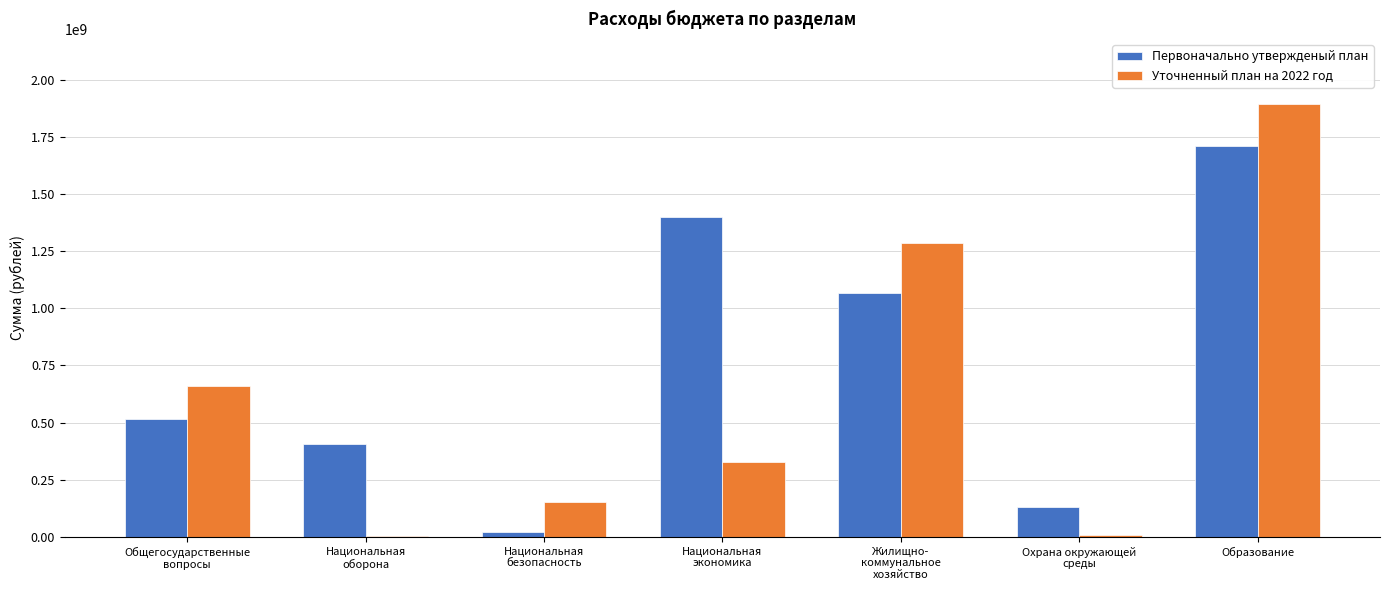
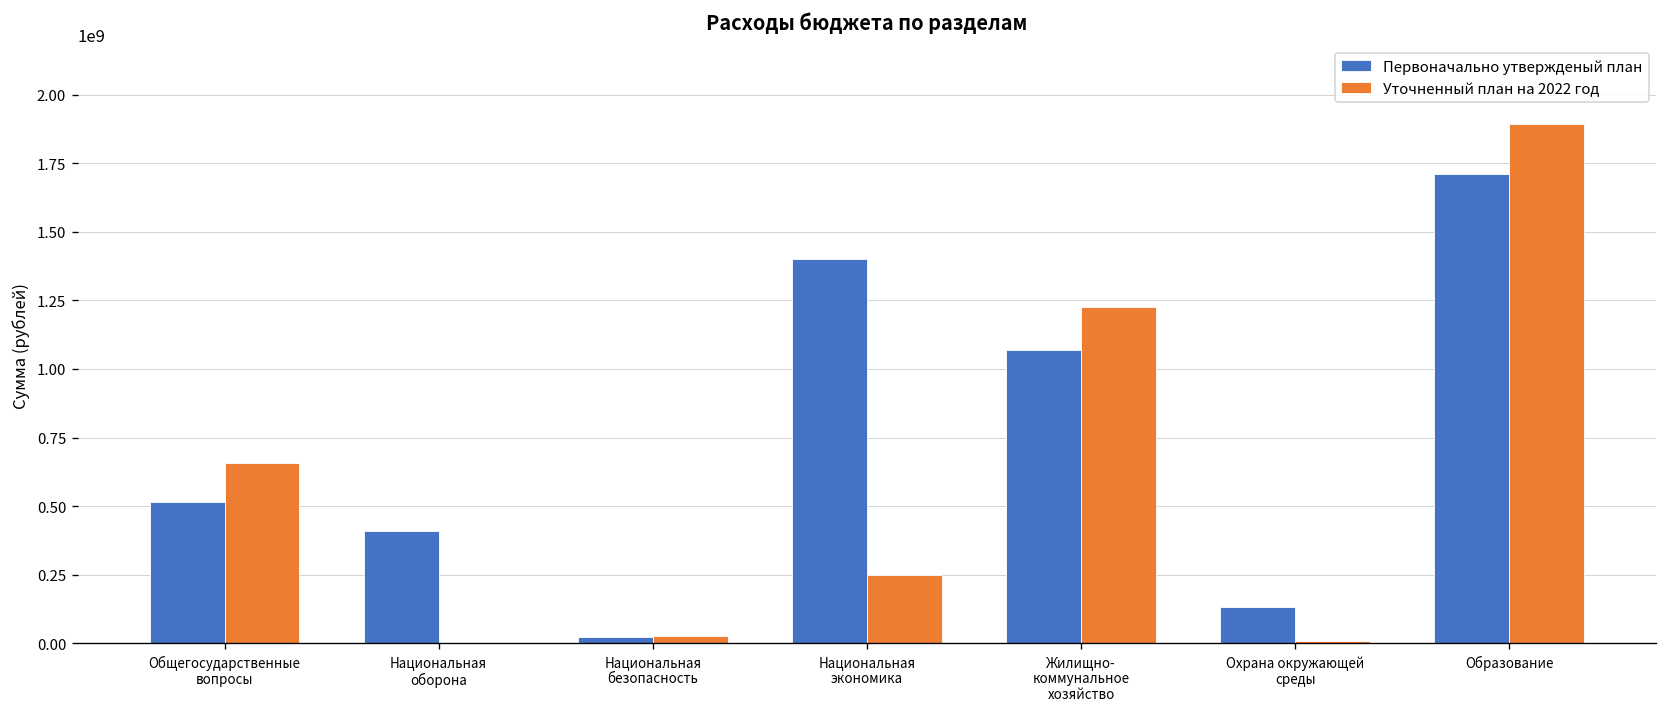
Уточненный план на 2022 год, Национальная безопасность: 150000000 -> 30000000
Уточненный план на 2022 год, Национальная экономика: 330000000 -> 250000000
Уточненный план на 2022 год, Жилищно- коммунальное хозяйство: 1290000000 -> 1230000000
